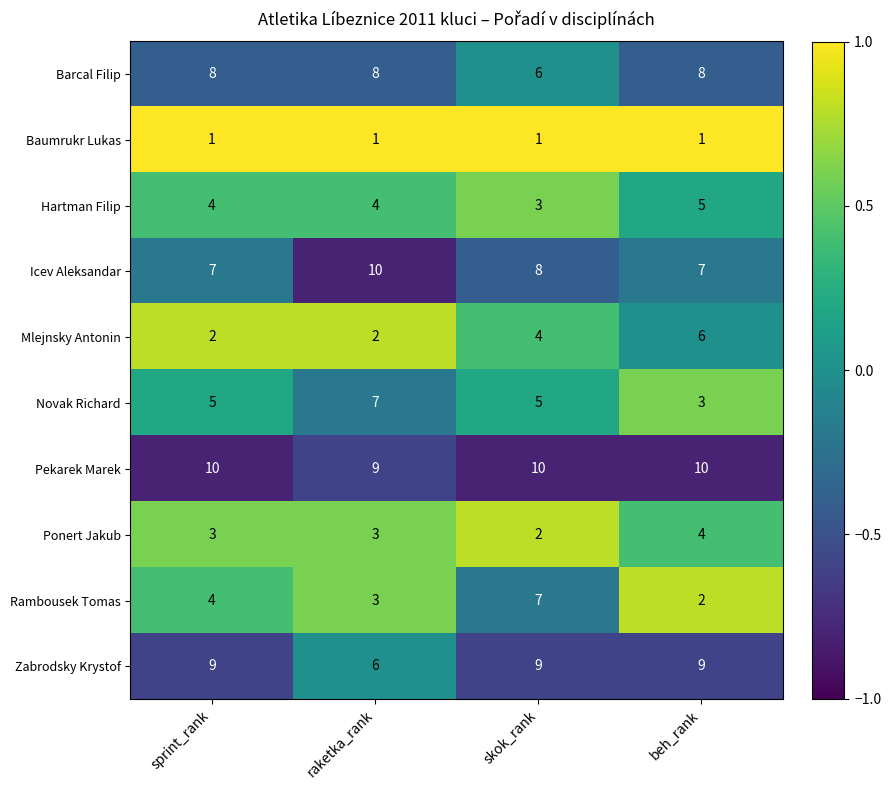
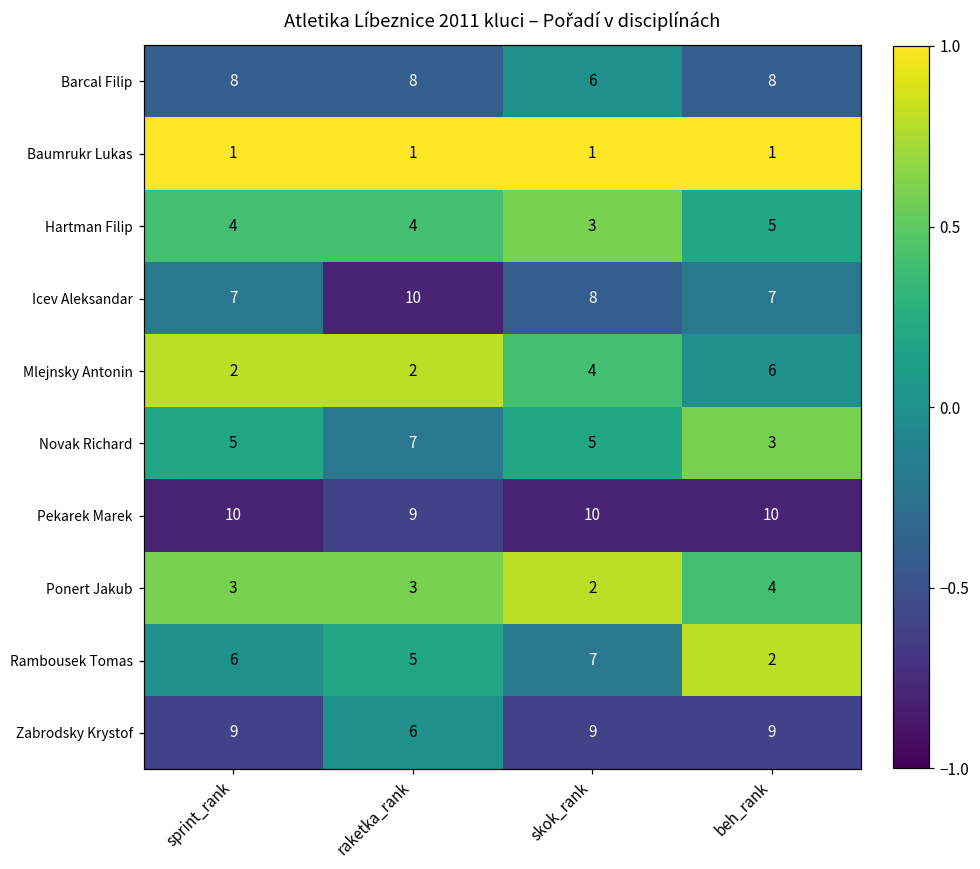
Rambousek Tomas, sprint_rank: 4 -> 6
Rambousek Tomas, raketka_rank: 3 -> 5
